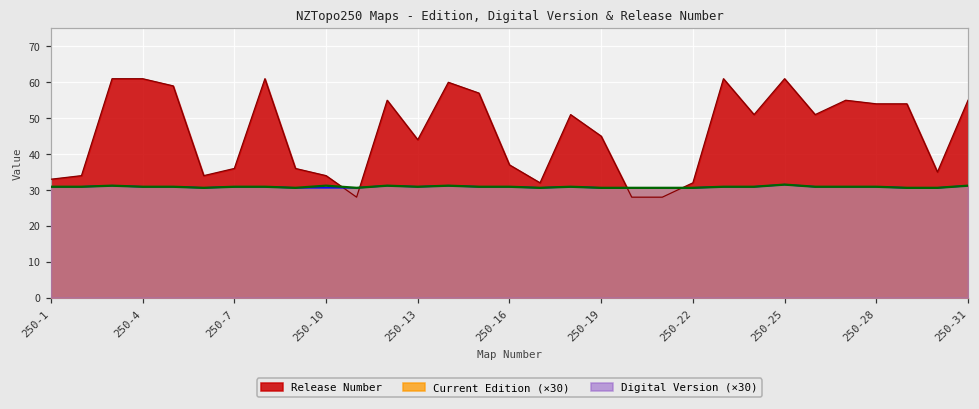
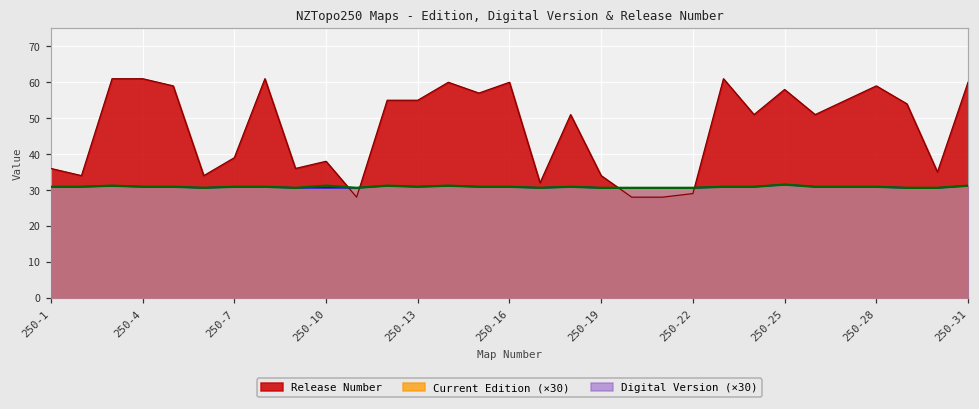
Release Number, 250-1: 33 -> 36
Release Number, 250-7: 36 -> 39
Release Number, 250-10: 34 -> 38
Release Number, 250-13: 44 -> 55
Release Number, 250-16: 37 -> 60
Release Number, 250-19: 45 -> 34
Release Number, 250-22: 32 -> 29
Release Number, 250-25: 61 -> 58
Release Number, 250-28: 54 -> 59
Release Number, 250-31: 55 -> 60
